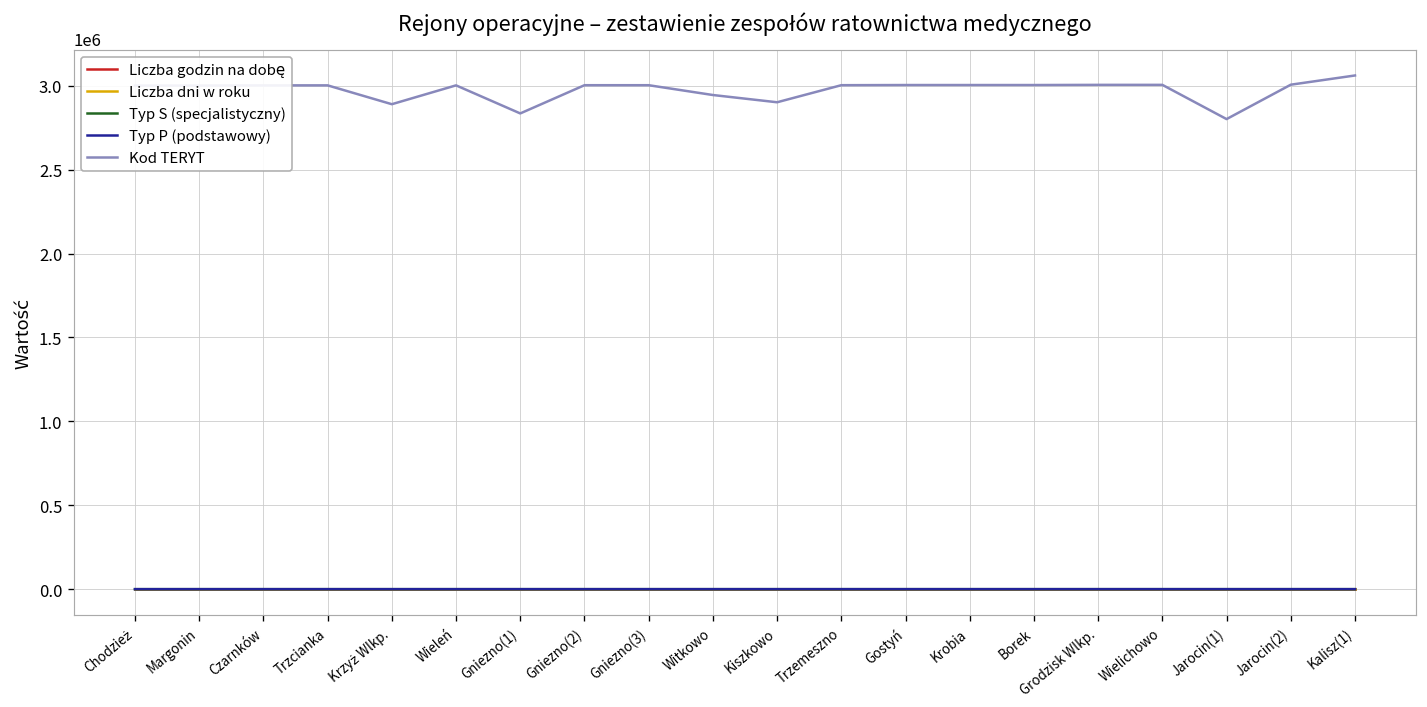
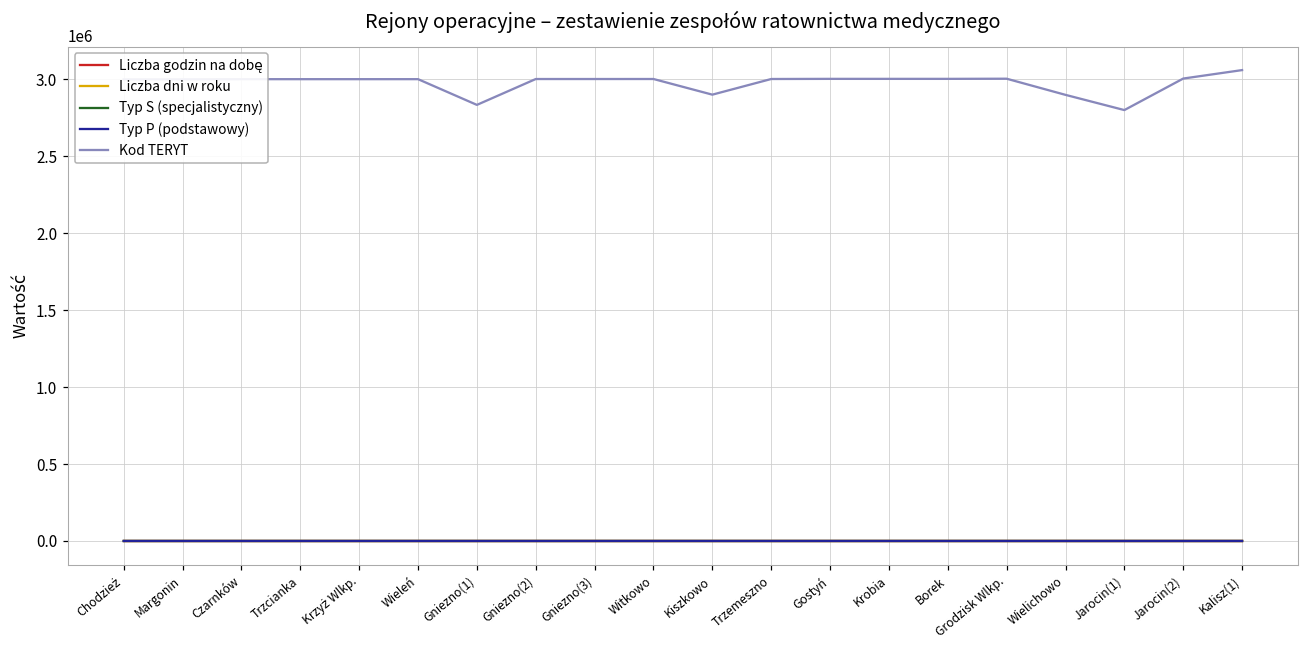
Kod TERYT, Krzyż Wlkp.: 2890000 -> 3000000
Kod TERYT, Witkowo: 2940000 -> 3000000
Kod TERYT, Wielichowo: 3010000 -> 2900000
